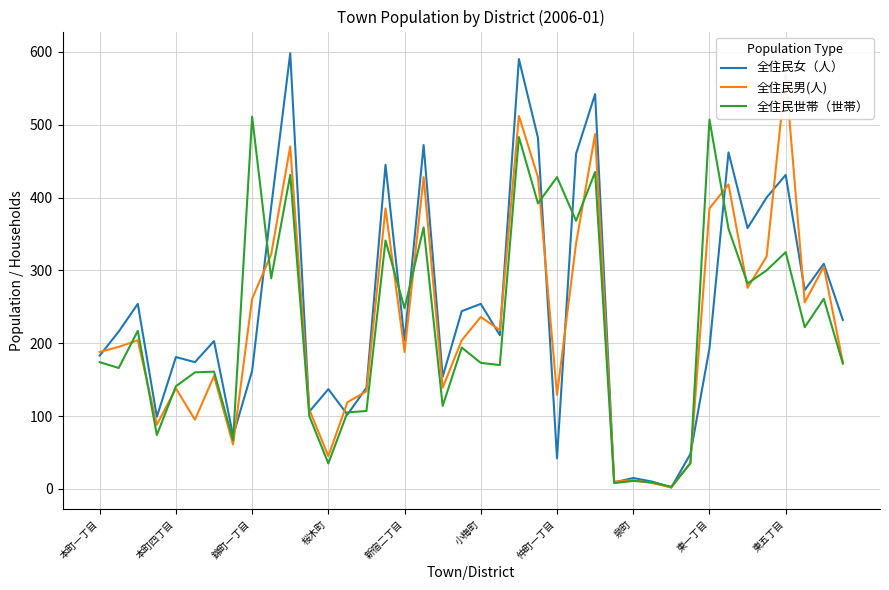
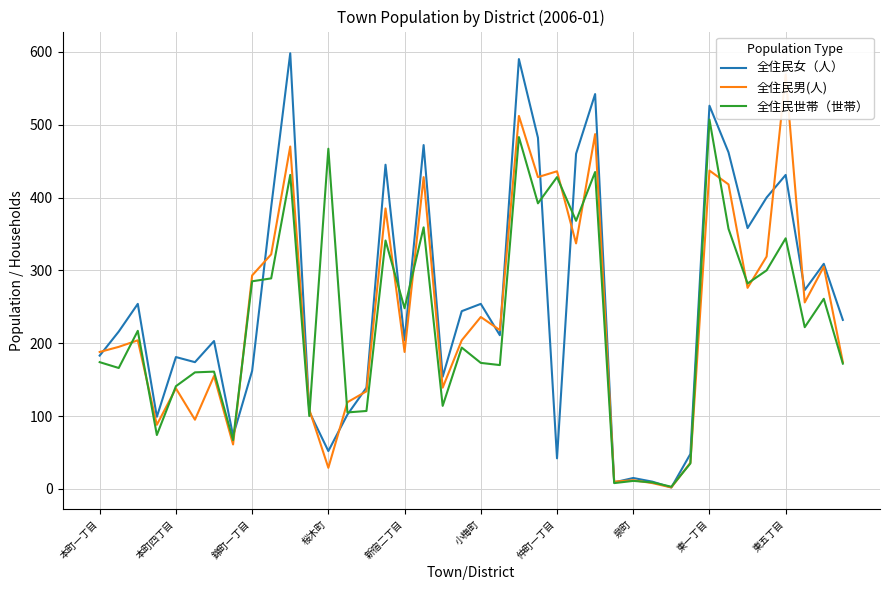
全住民男(人), 錦町一丁目: 260 -> 290
全住民世帯（世帯）, 錦町一丁目: 510 -> 290
全住民女（人）, 桜木町: 140 -> 50
全住民男(人), 桜木町: 50 -> 30
全住民世帯（世帯）, 桜木町: 40 -> 470
全住民男(人), 仲町一丁目: 130 -> 440
全住民女（人）, 東一丁目: 190 -> 530
全住民男(人), 東一丁目: 390 -> 440
全住民世帯（世帯）, 東五丁目: 330 -> 340
